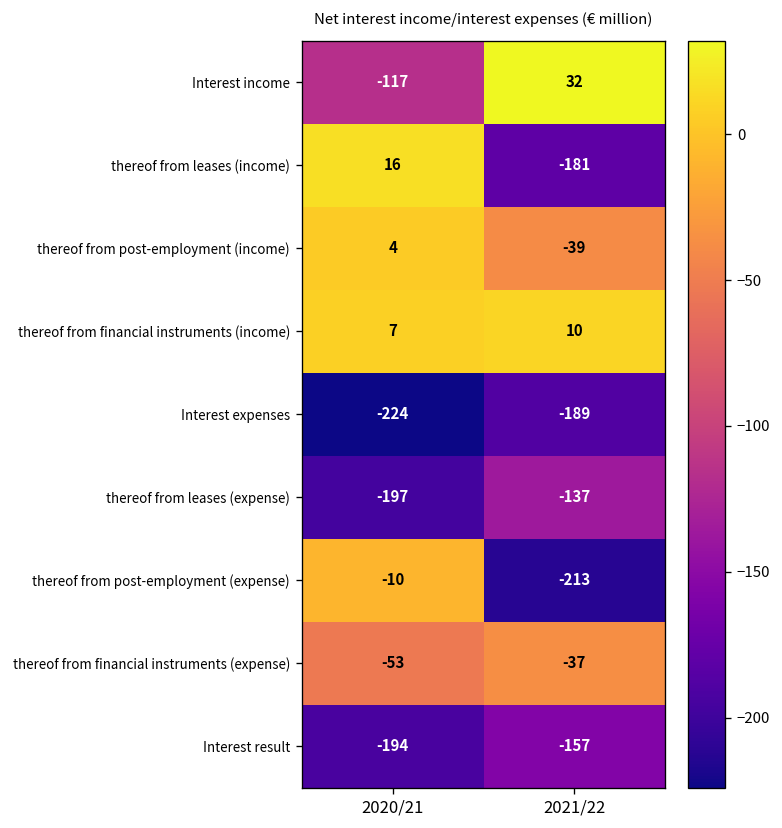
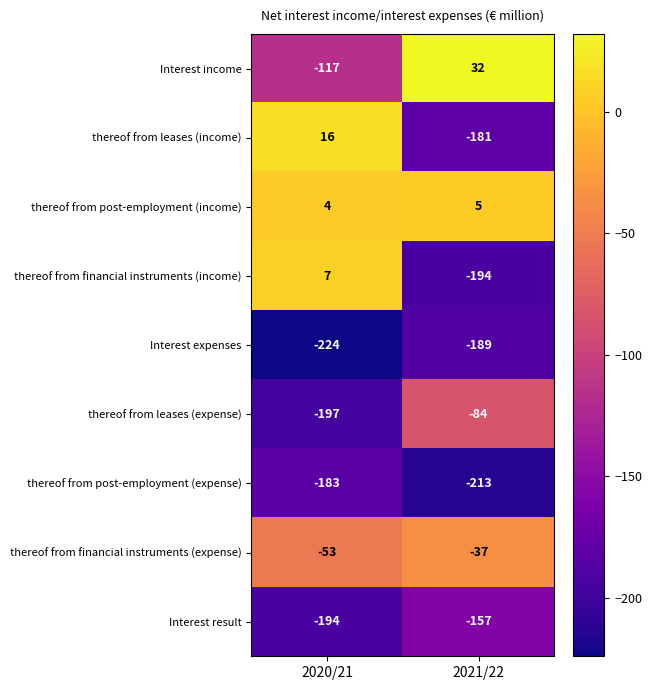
thereof from post-employment (income), 2021/22: -39 -> 5
thereof from financial instruments (income), 2021/22: 10 -> -194
thereof from leases (expense), 2021/22: -137 -> -84
thereof from post-employment (expense), 2020/21: -10 -> -183
